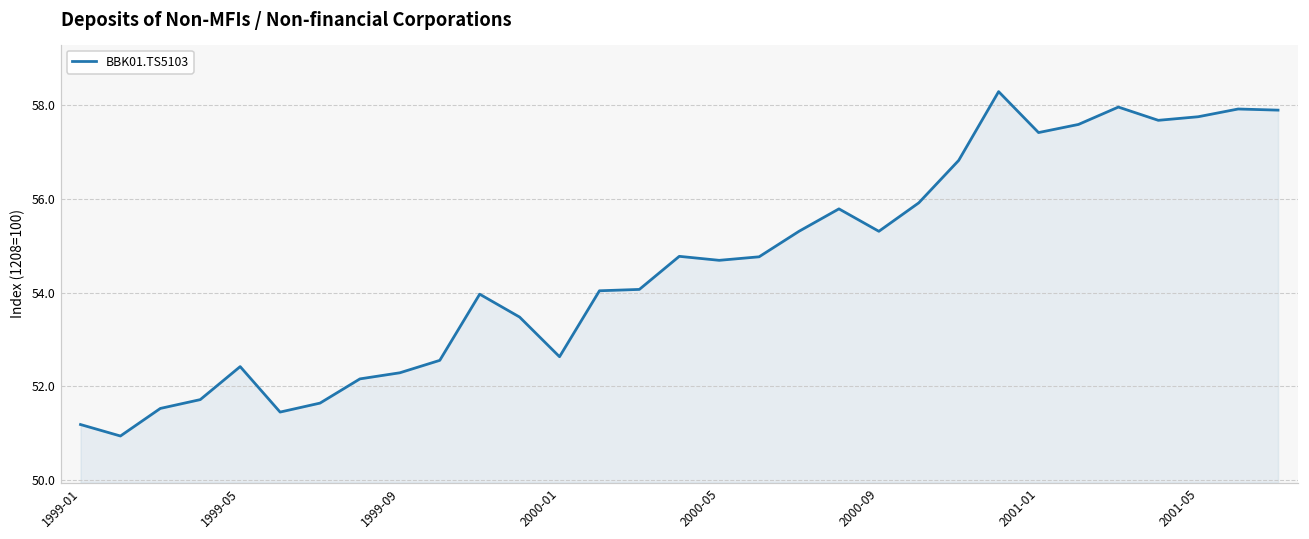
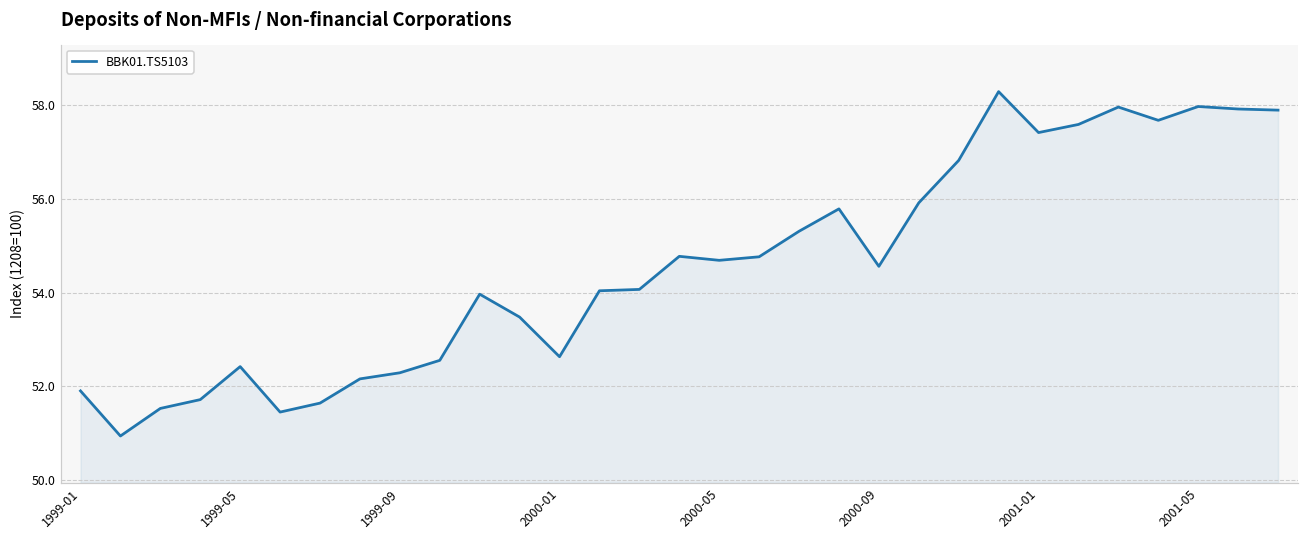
1999-01: 51.2 -> 51.9
2000-09: 55.3 -> 54.6
2001-05: 57.8 -> 58.0
